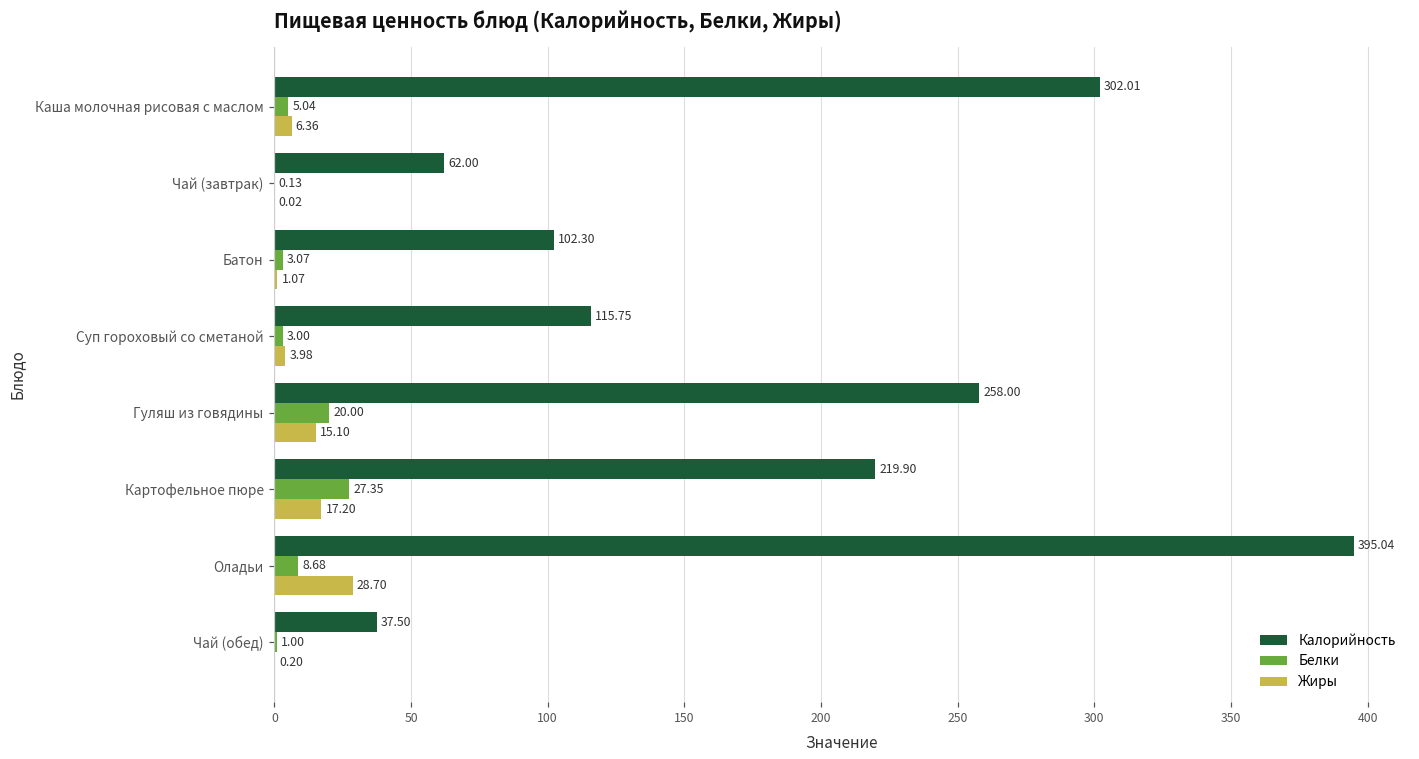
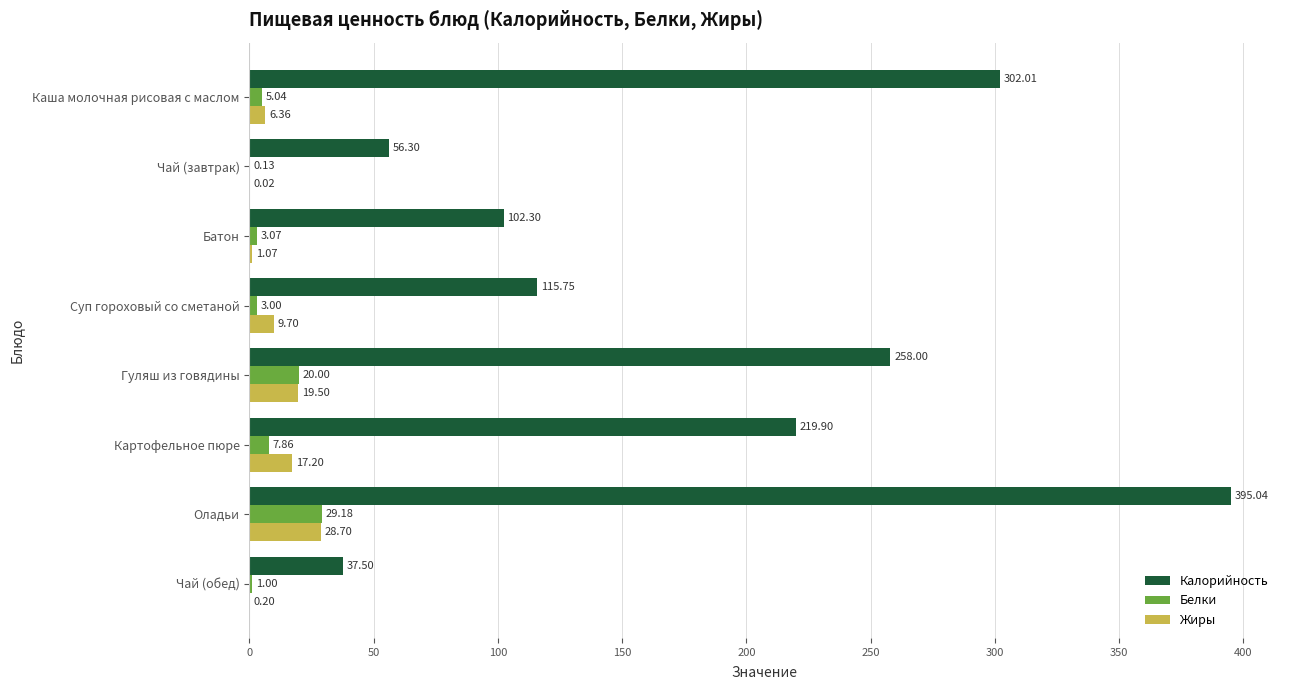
Калорийность, Чай (завтрак): 62.00 -> 56.30
Жиры, Суп гороховый со сметаной: 3.98 -> 9.70
Жиры, Гуляш из говядины: 15.10 -> 19.50
Белки, Картофельное пюре: 27.35 -> 7.86
Белки, Оладьи: 8.68 -> 29.18
